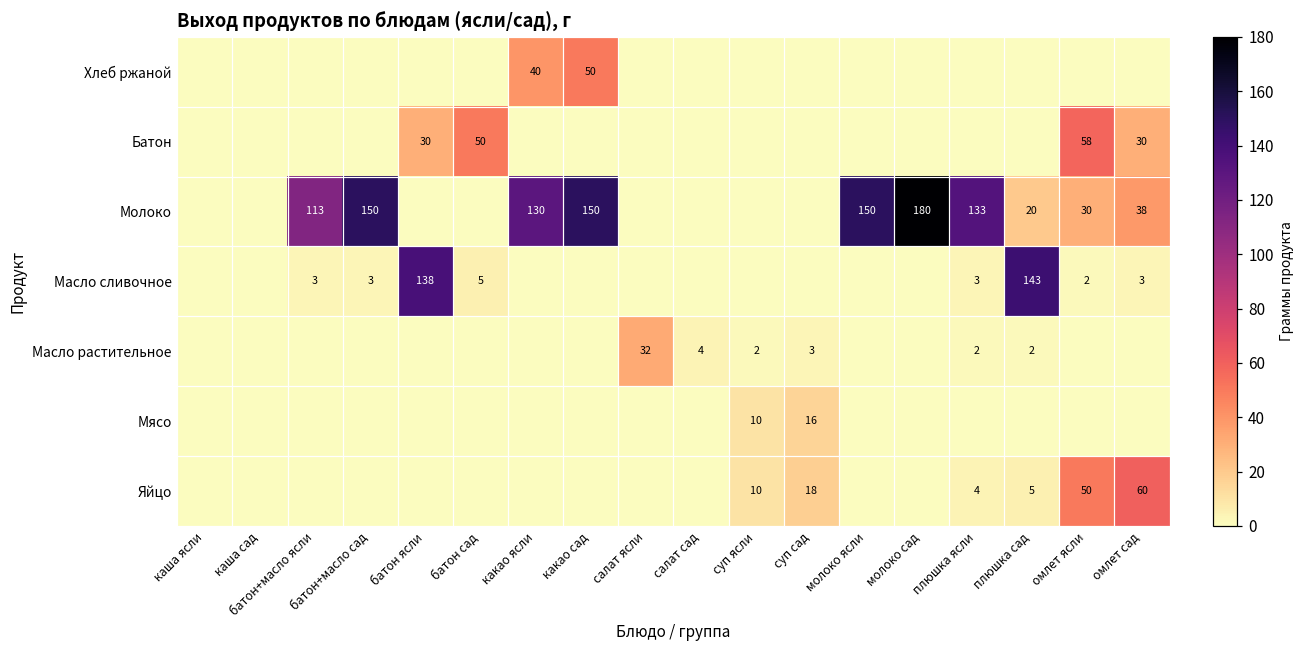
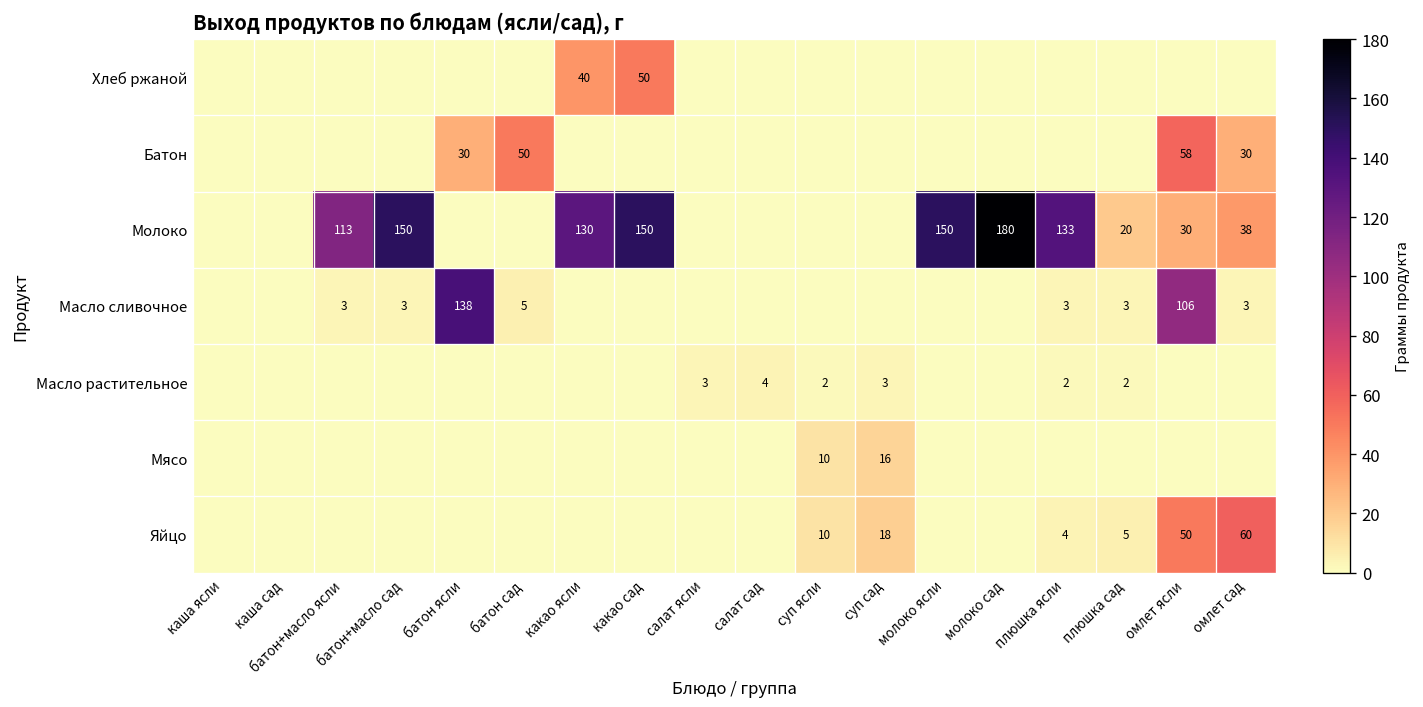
Масло сливочное, плюшка сад: 143 -> 3
Масло сливочное, омлет ясли: 2 -> 106
Масло растительное, салат ясли: 32 -> 3
